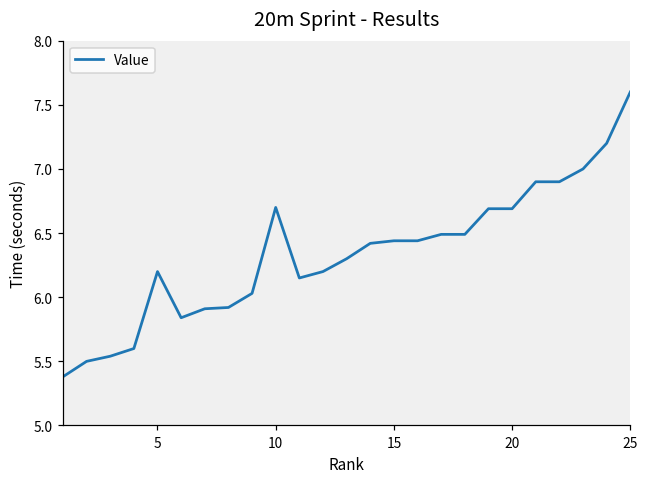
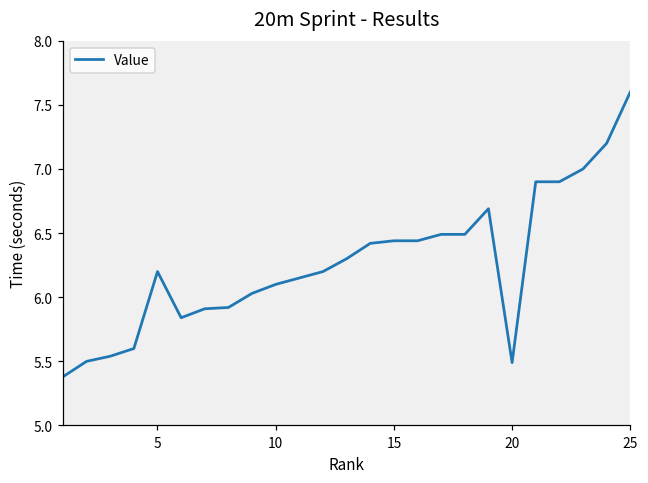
10: 6.7 -> 6.1
20: 6.69 -> 5.49
